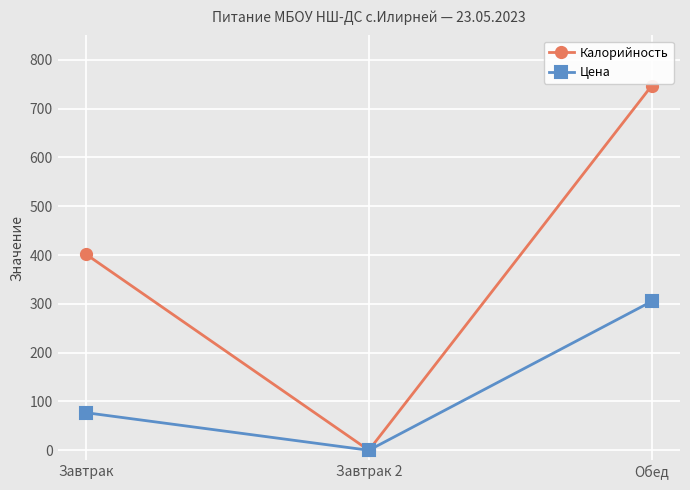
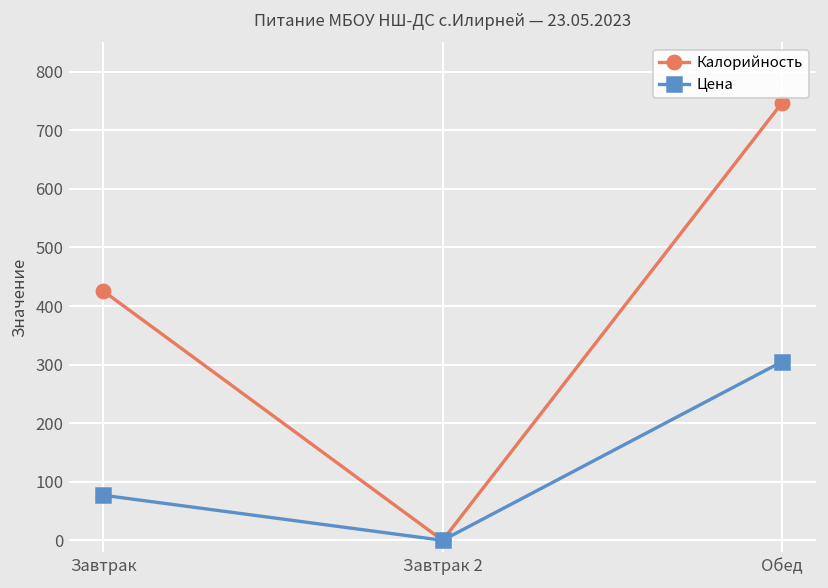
Калорийность, Завтрак: 400 -> 430
